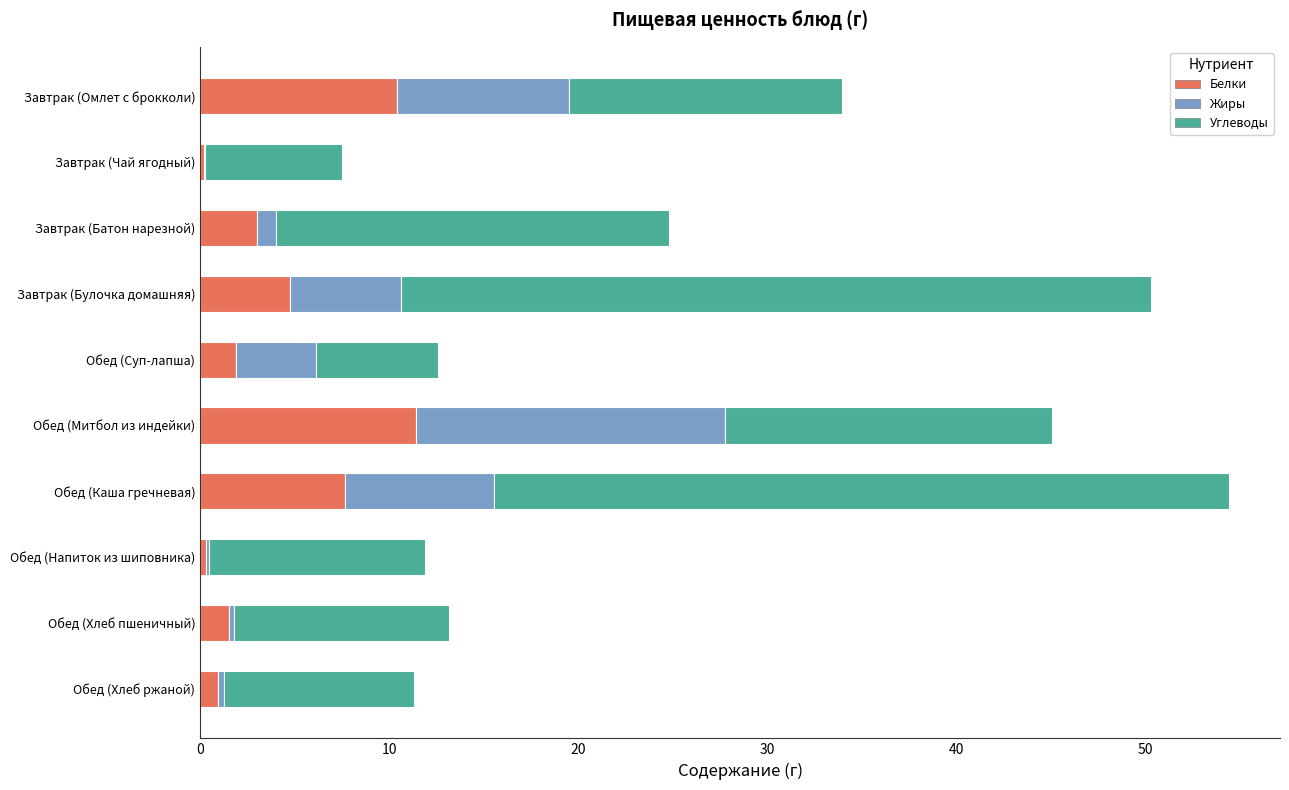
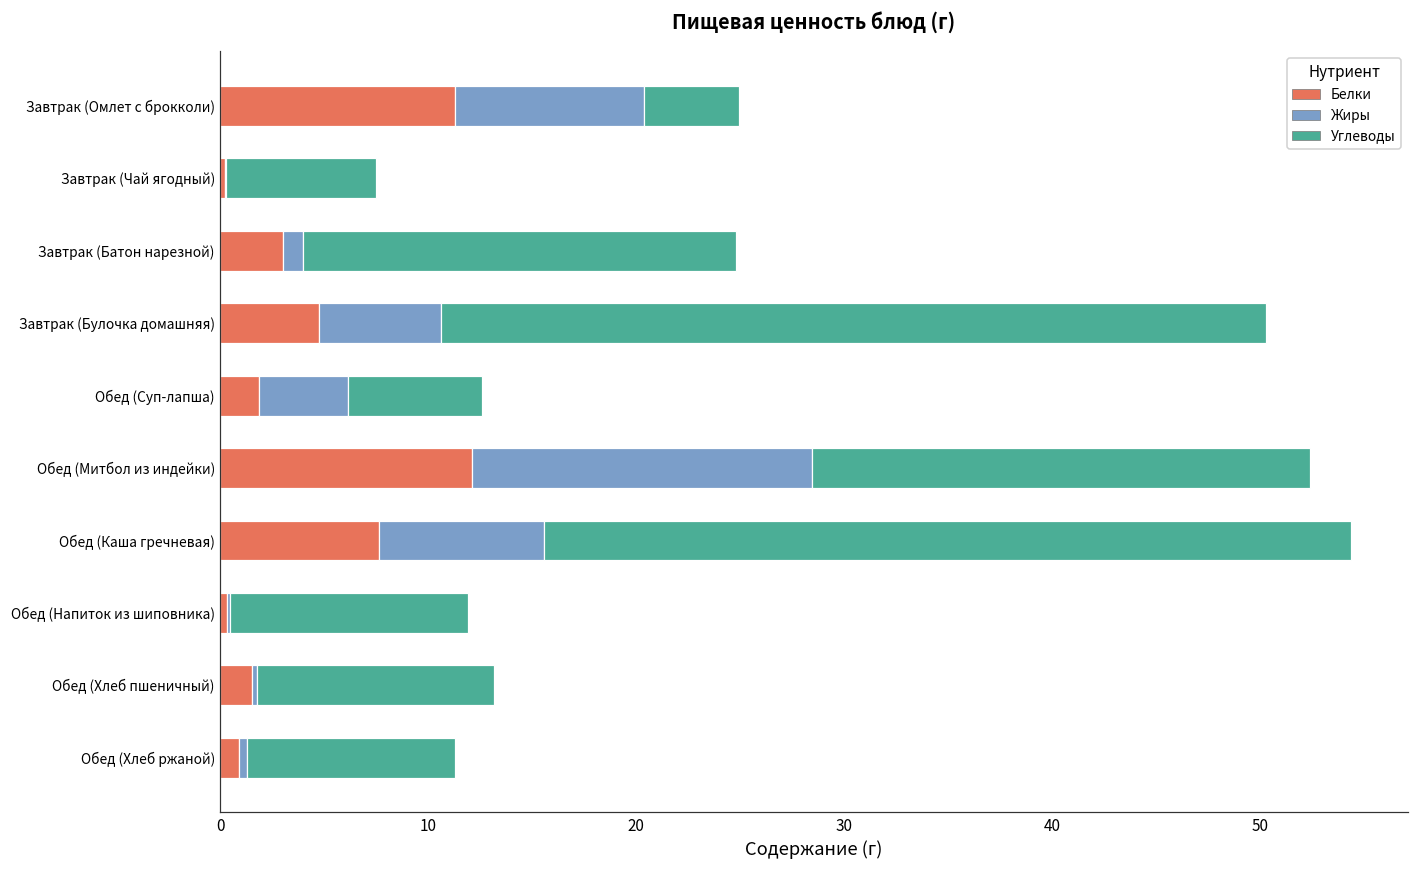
Белки, Завтрак (Омлет с брокколи): 10.4 -> 11.3
Углеводы, Завтрак (Омлет с брокколи): 14.5 -> 4.6
Белки, Обед (Митбол из индейки): 11.4 -> 12.1
Углеводы, Обед (Митбол из индейки): 17.3 -> 23.9
